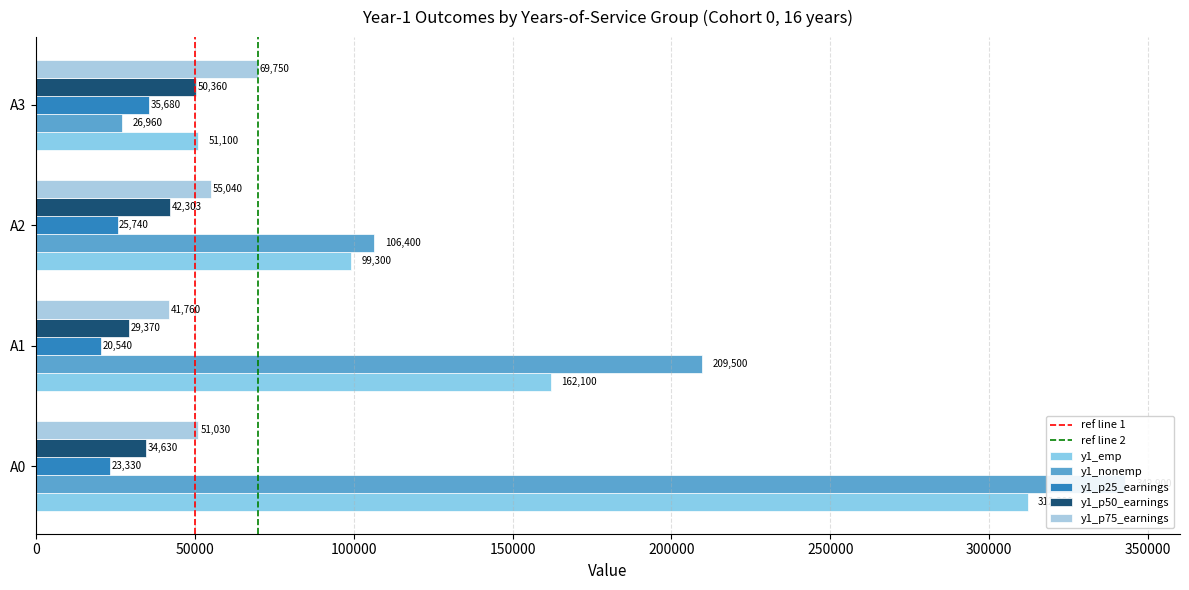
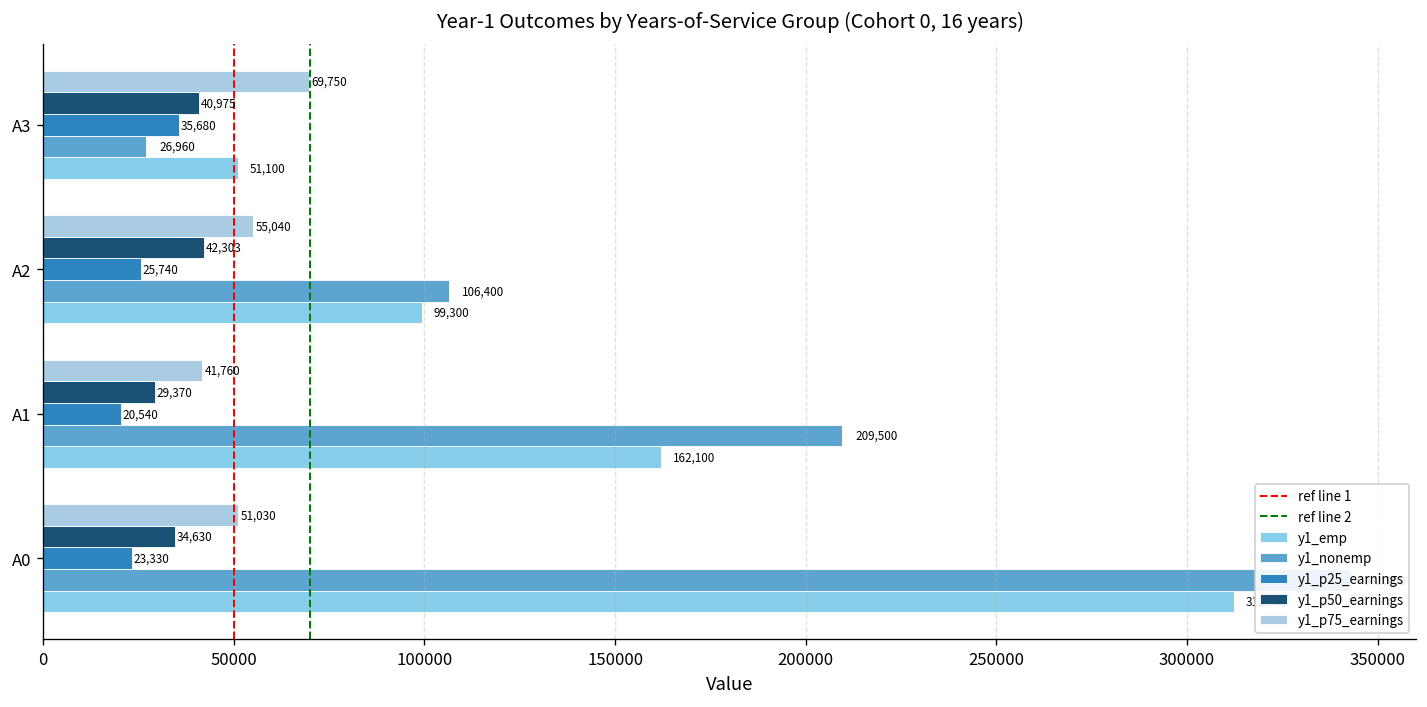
y1_p50_earnings, A3: 50,360 -> 40,975
